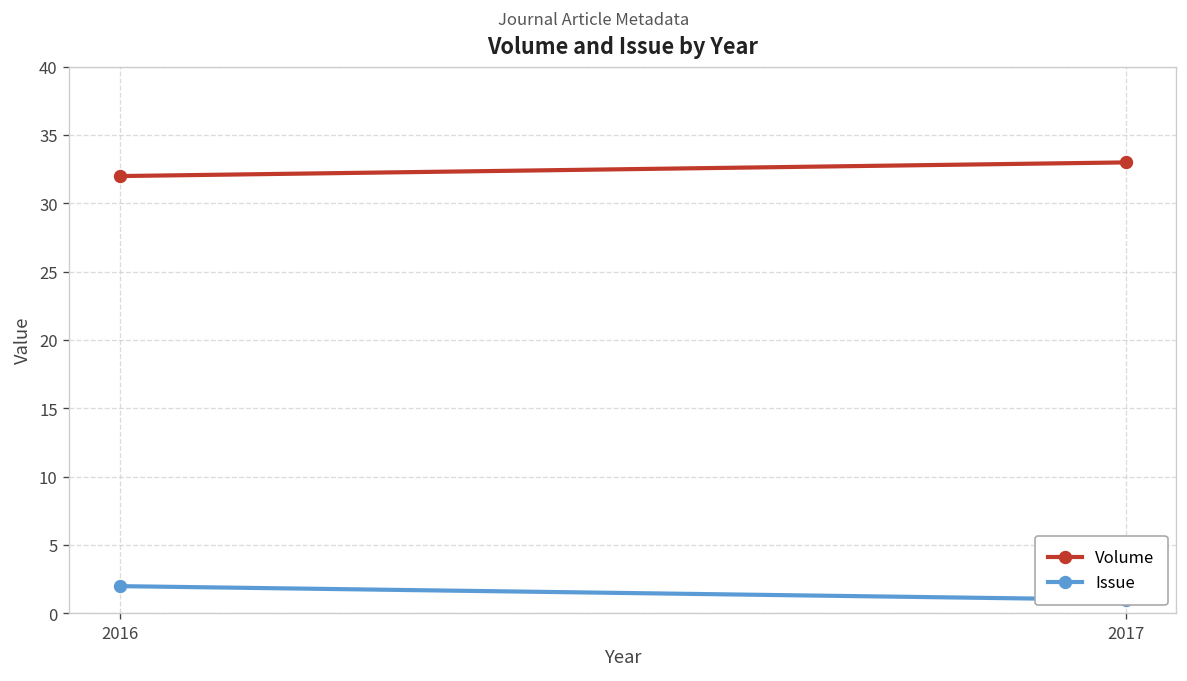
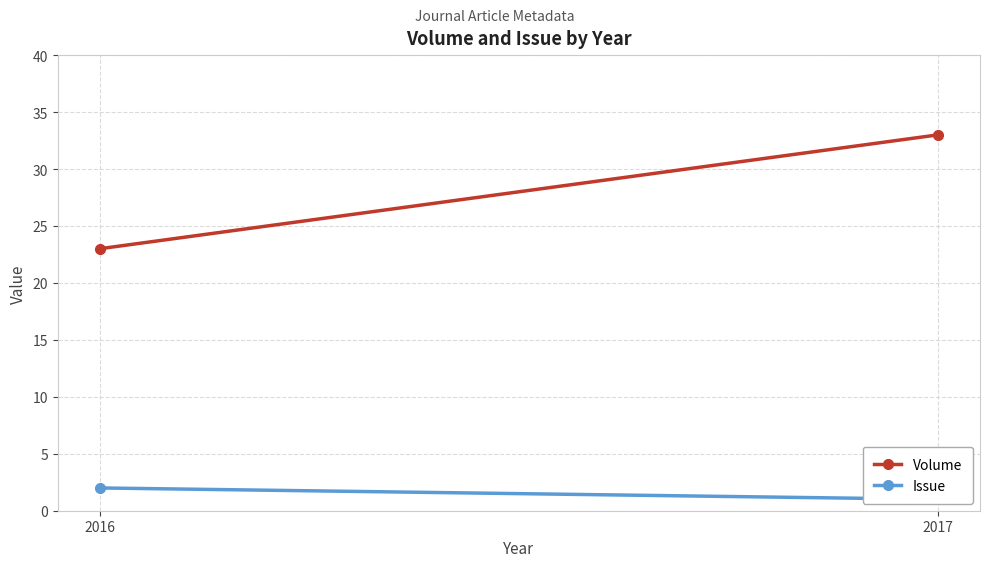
Volume, 2016: 32 -> 23
